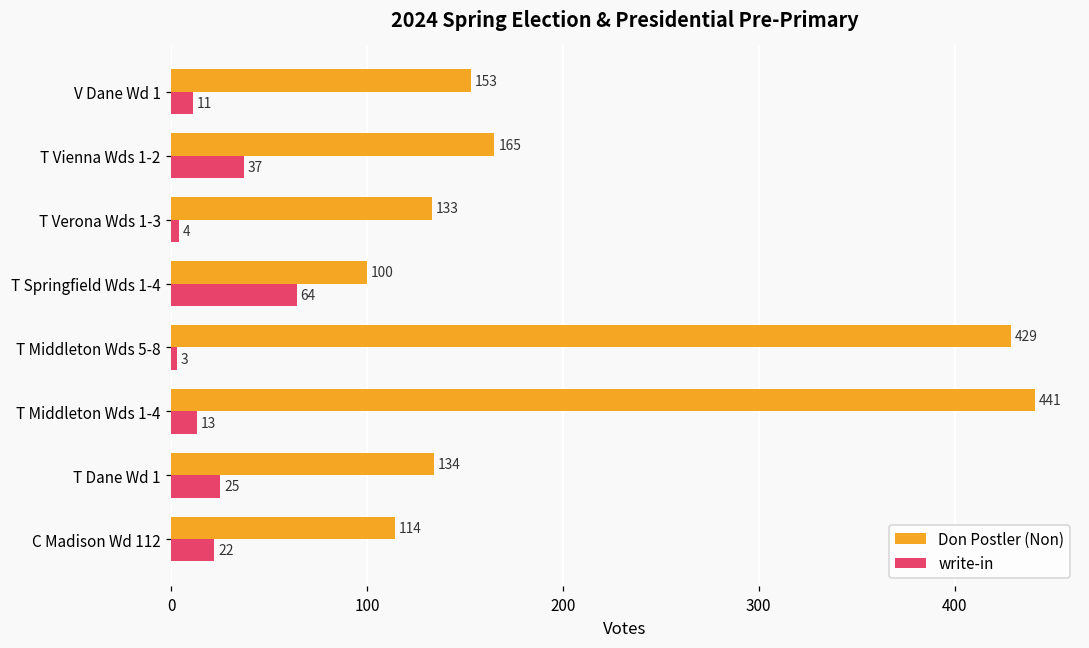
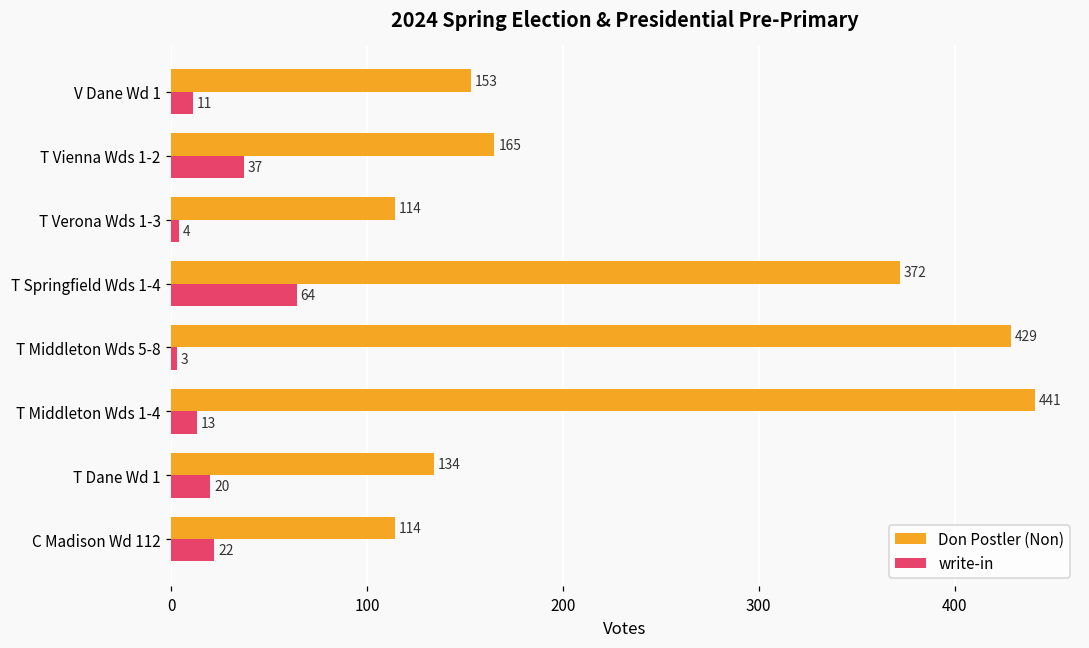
Don Postler (Non), T Verona Wds 1-3: 133 -> 114
Don Postler (Non), T Springfield Wds 1-4: 100 -> 372
write-in, T Dane Wd 1: 25 -> 20
